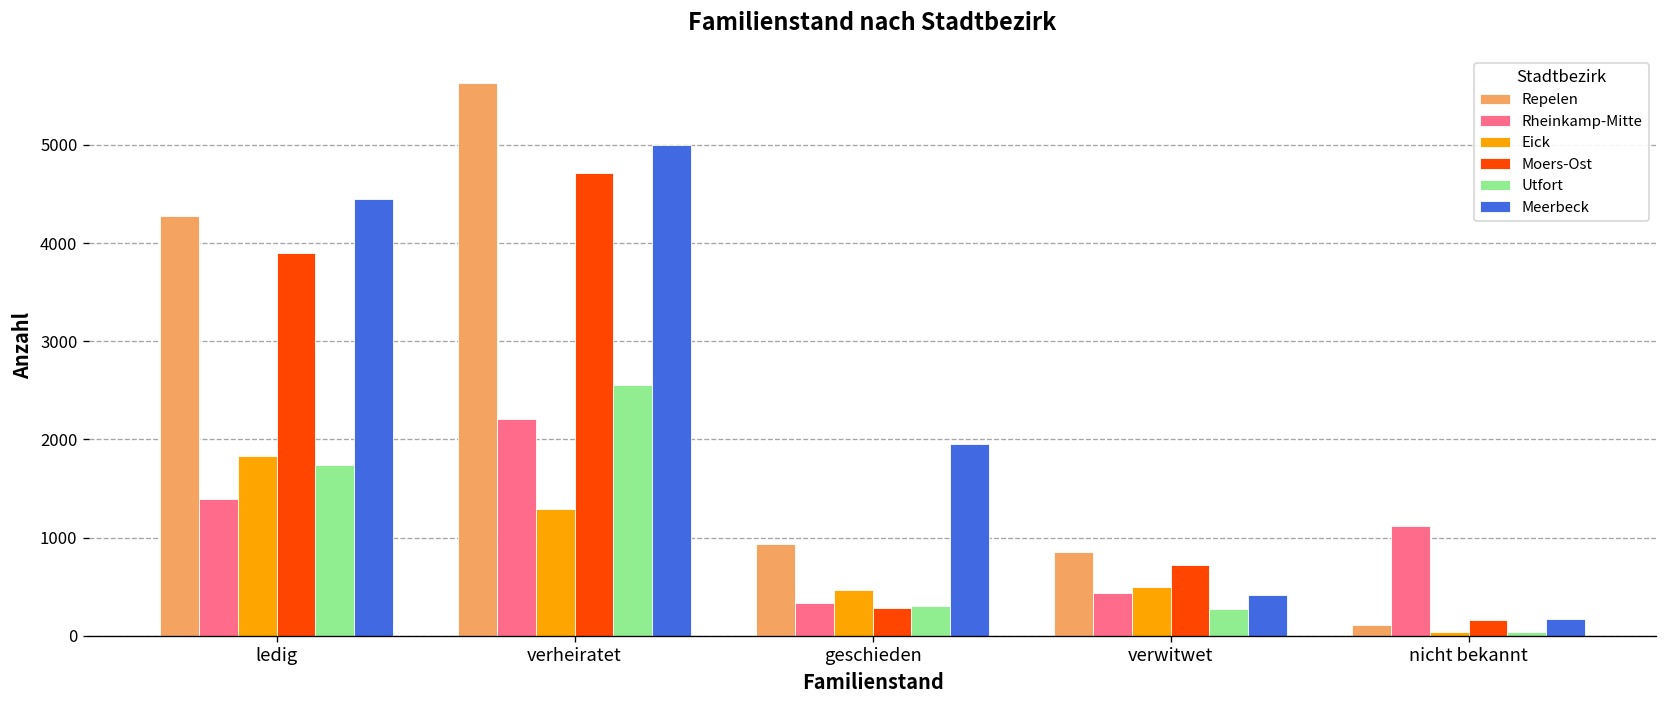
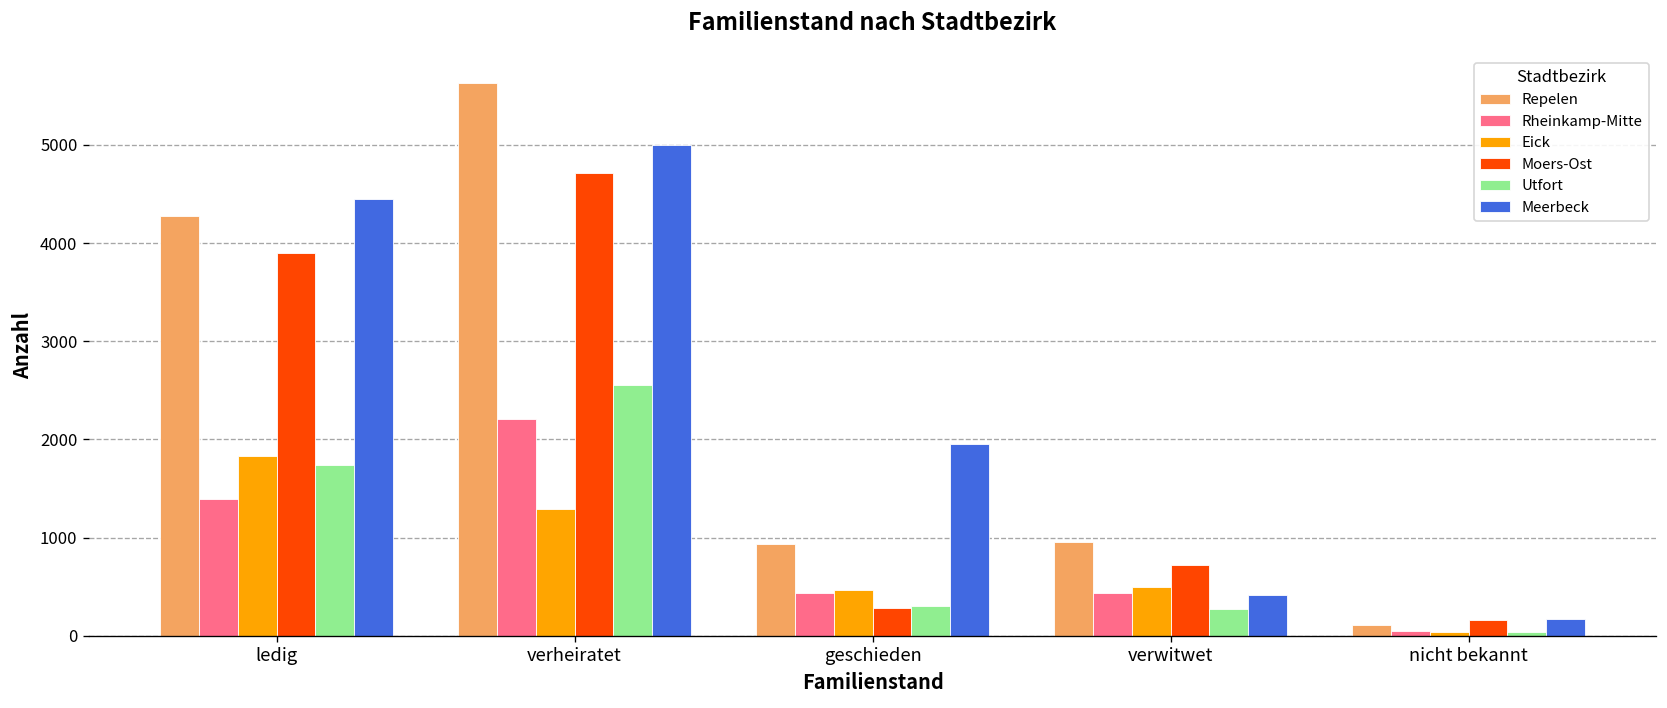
Rheinkamp-Mitte, geschieden: 300 -> 400
Repelen, verwitwet: 900 -> 1000
Rheinkamp-Mitte, nicht bekannt: 1100 -> 100
